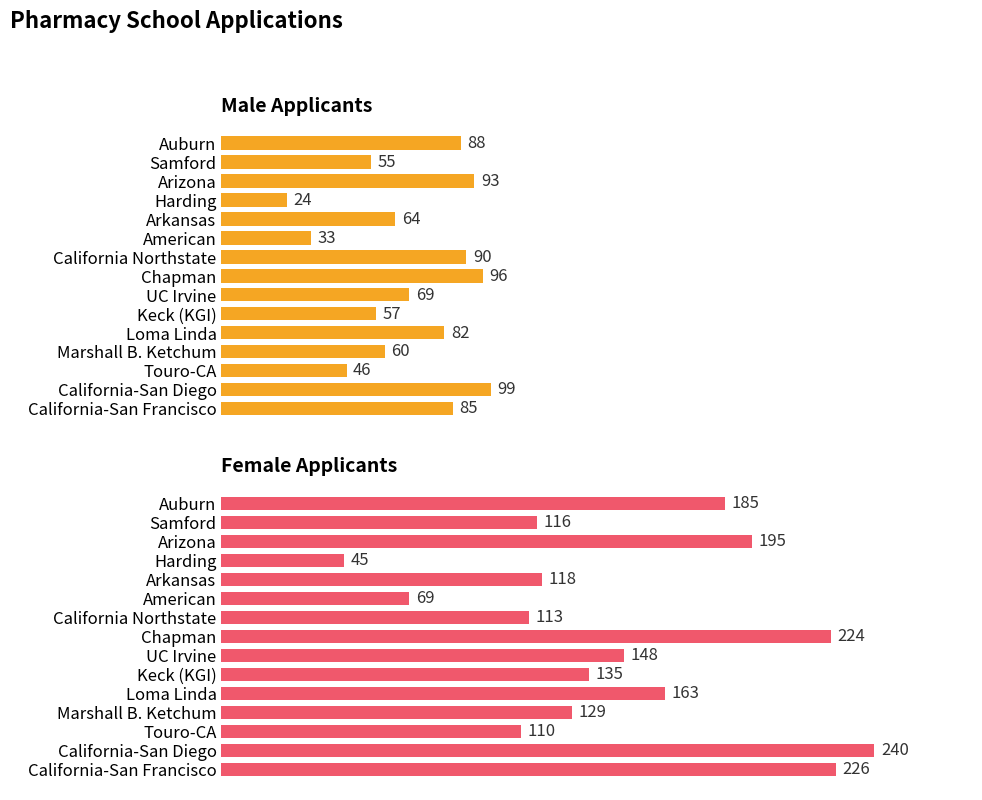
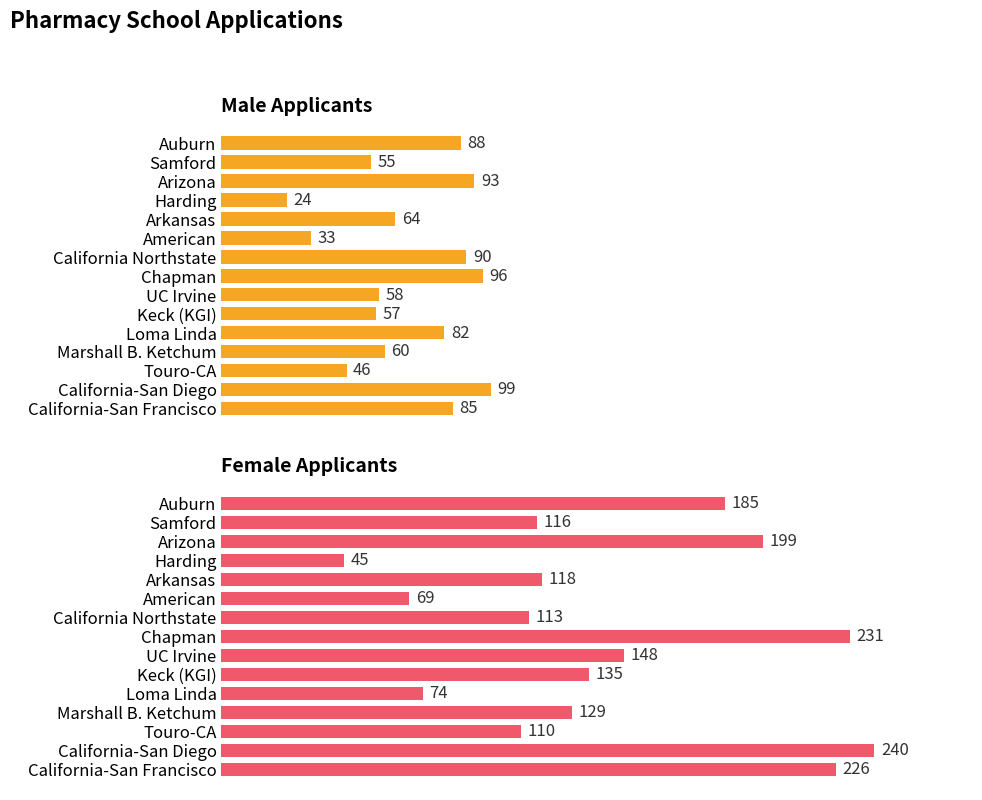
Male Applicants, UC Irvine: 69 -> 58
Female Applicants, Arizona: 195 -> 199
Female Applicants, Chapman: 224 -> 231
Female Applicants, Loma Linda: 163 -> 74
